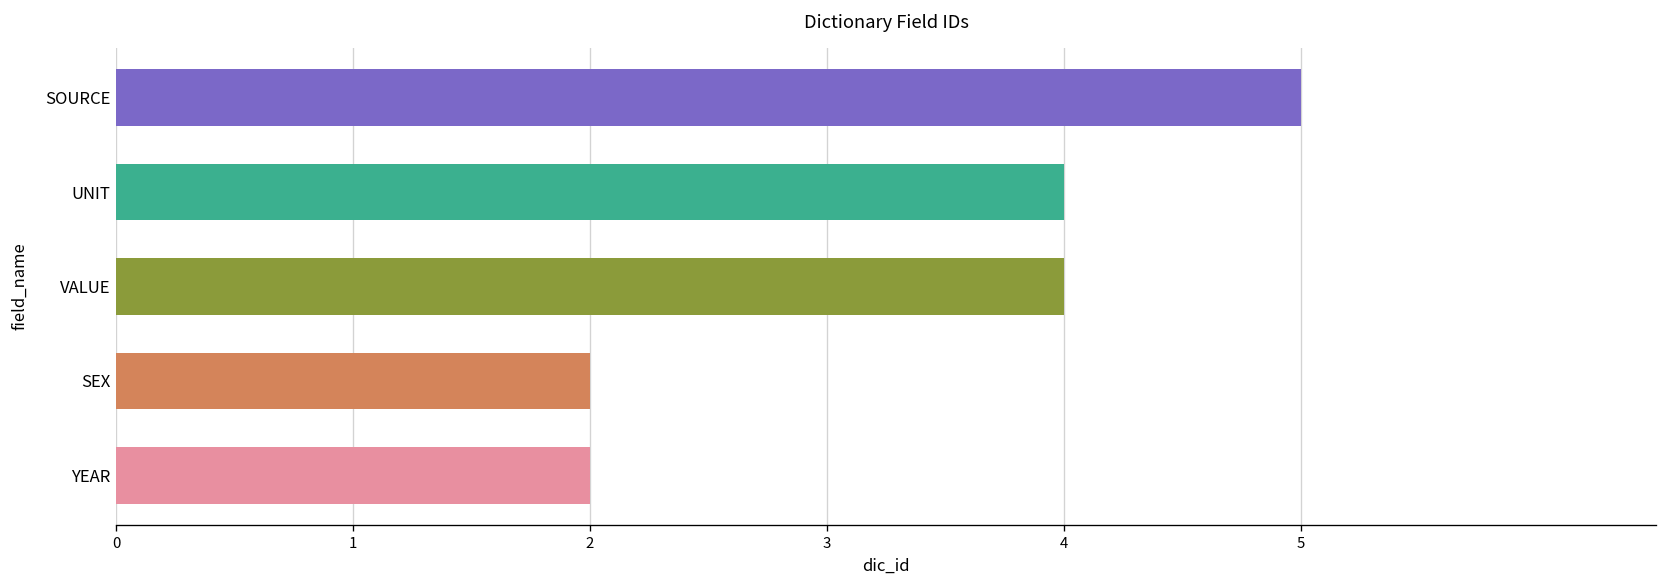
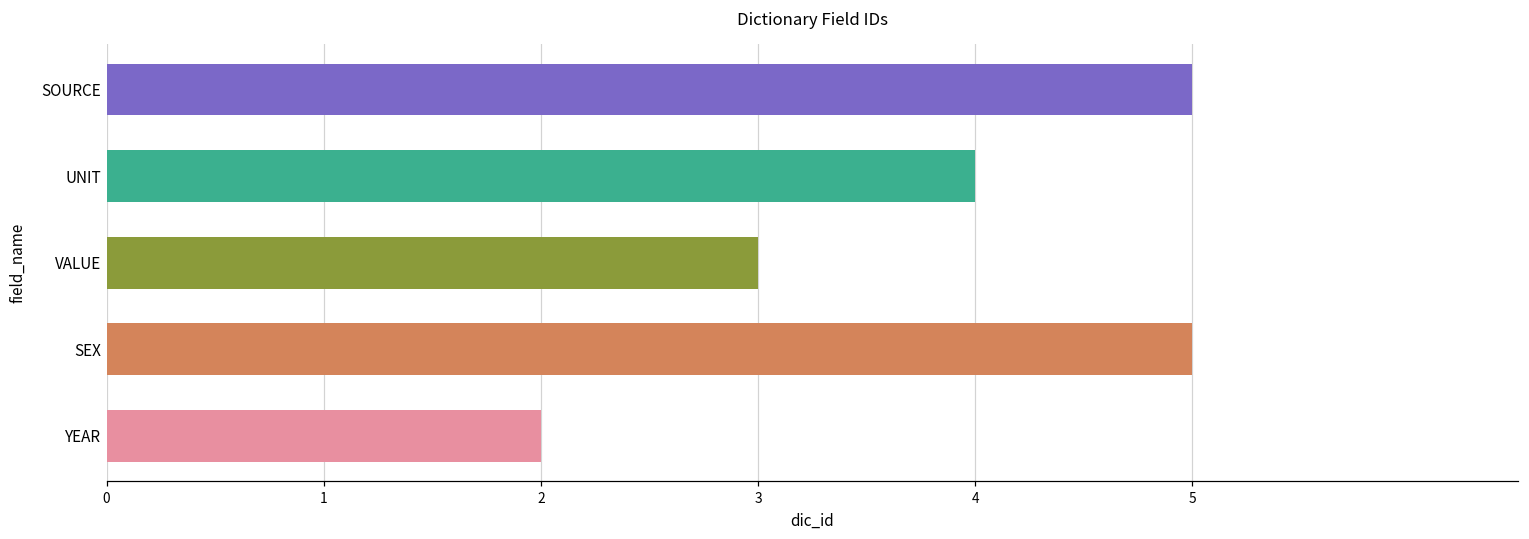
VALUE: 4 -> 3
SEX: 2 -> 5
